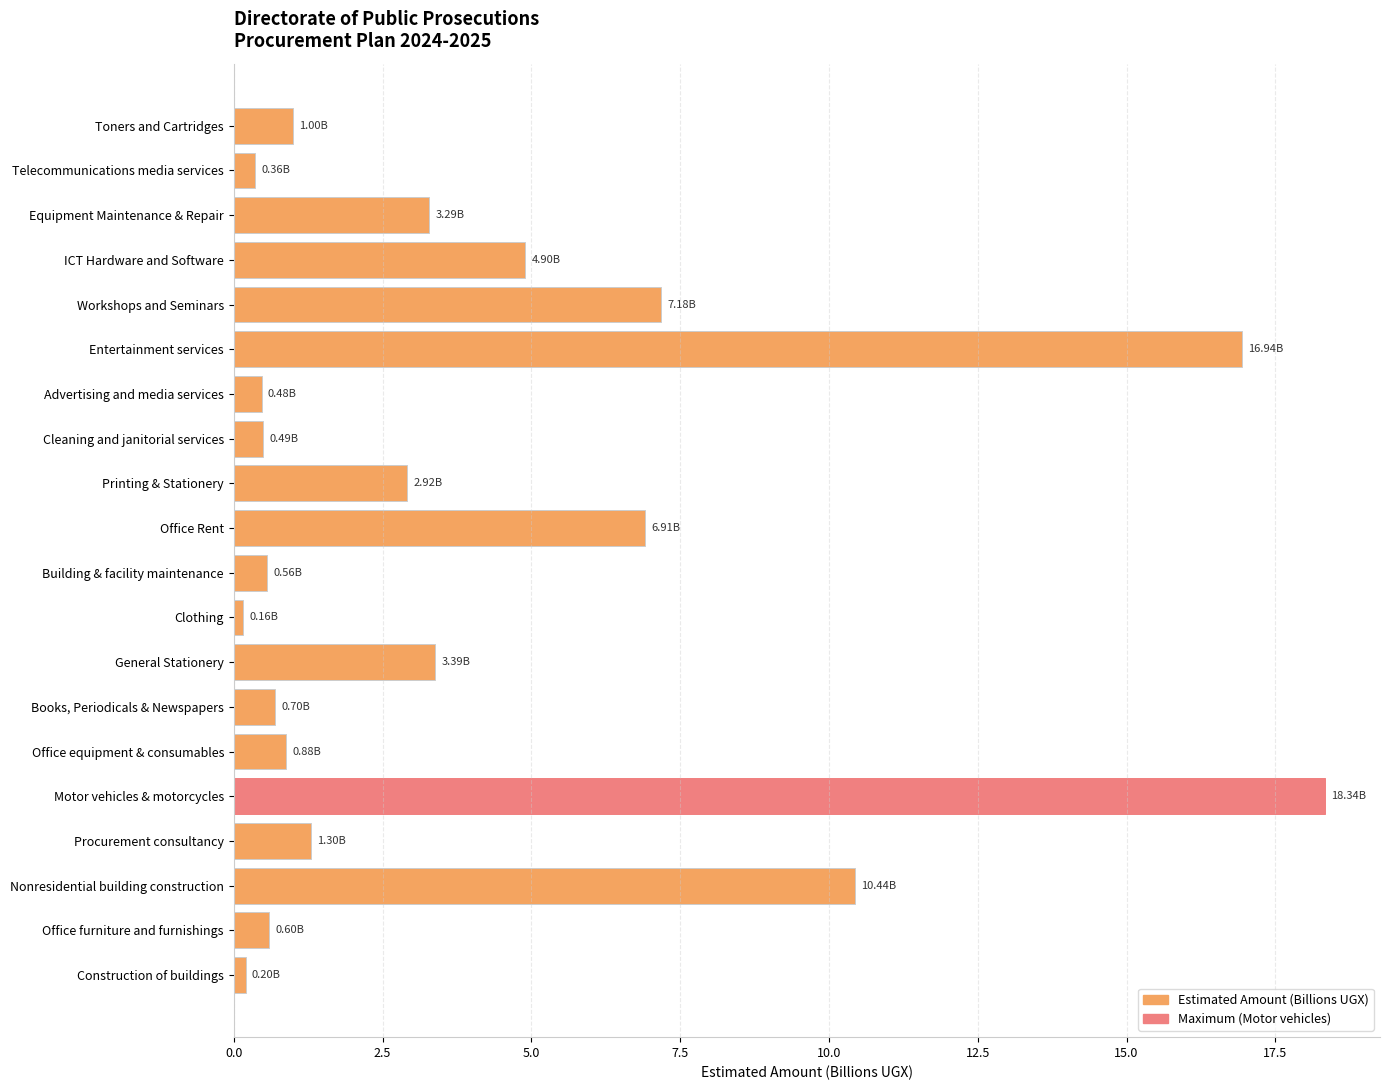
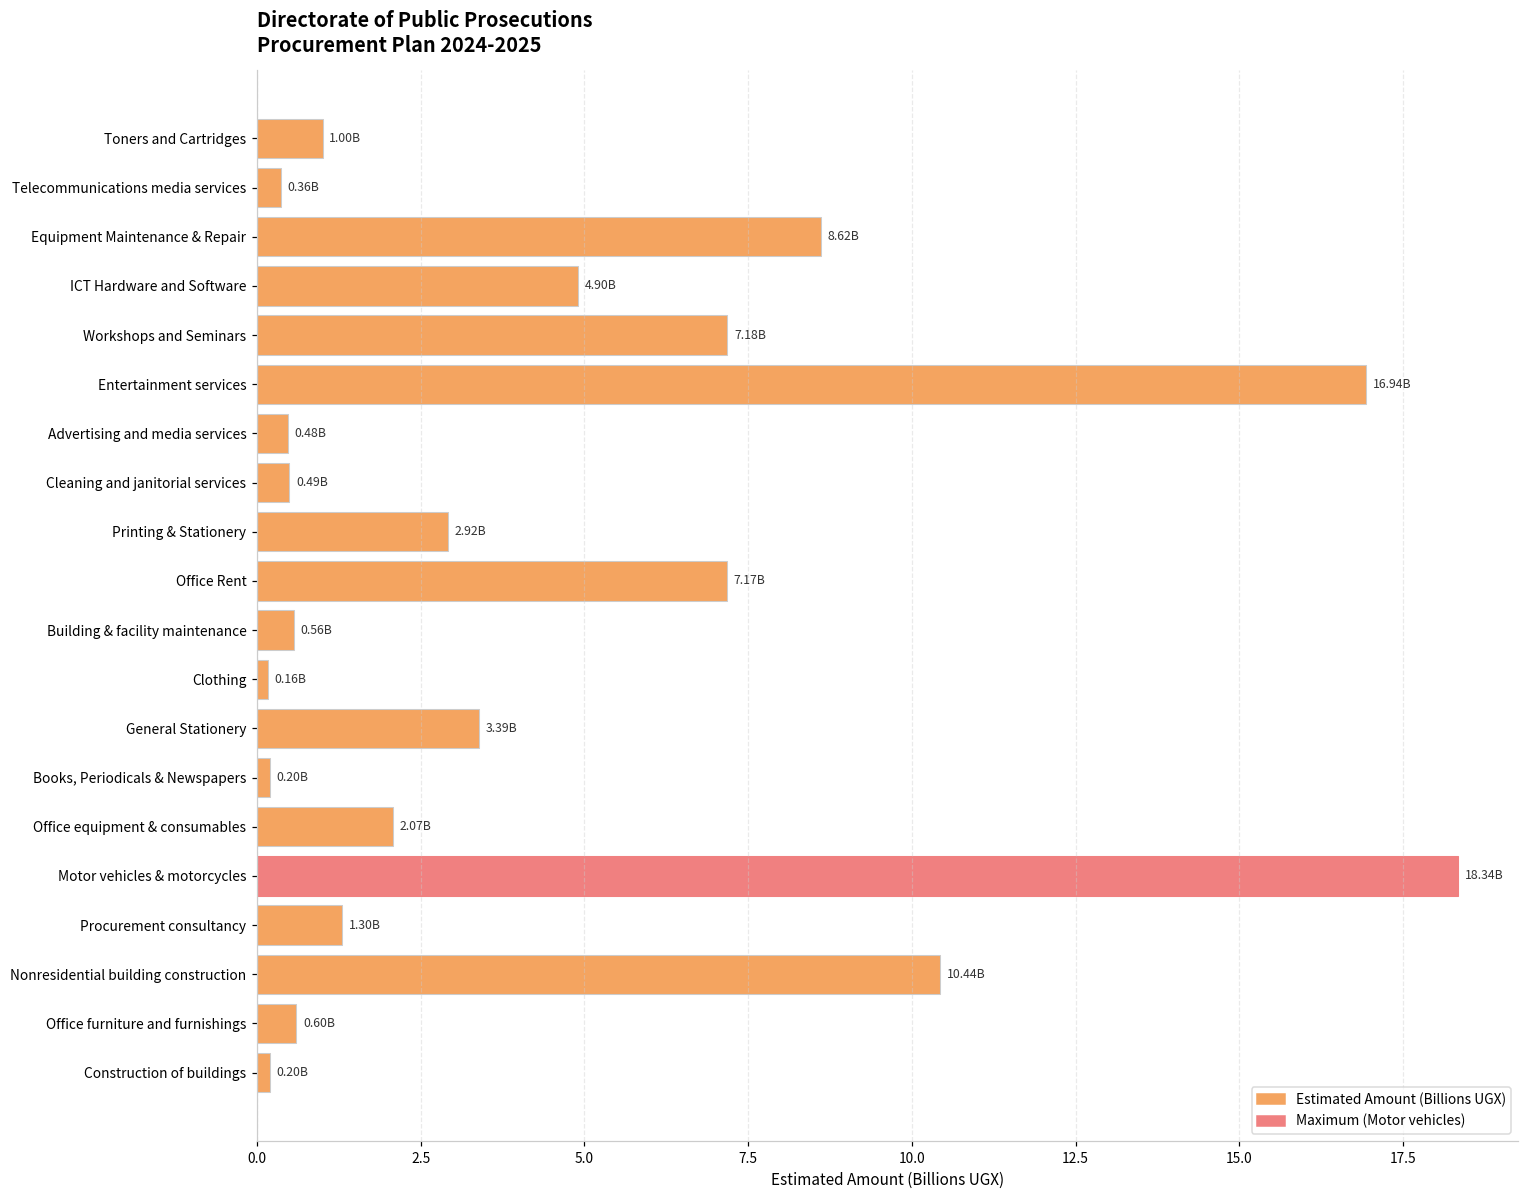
Equipment Maintenance & Repair: 3.29B -> 8.62B
Office Rent: 6.91B -> 7.17B
Books, Periodicals & Newspapers: 0.70B -> 0.20B
Office equipment & consumables: 0.88B -> 2.07B
